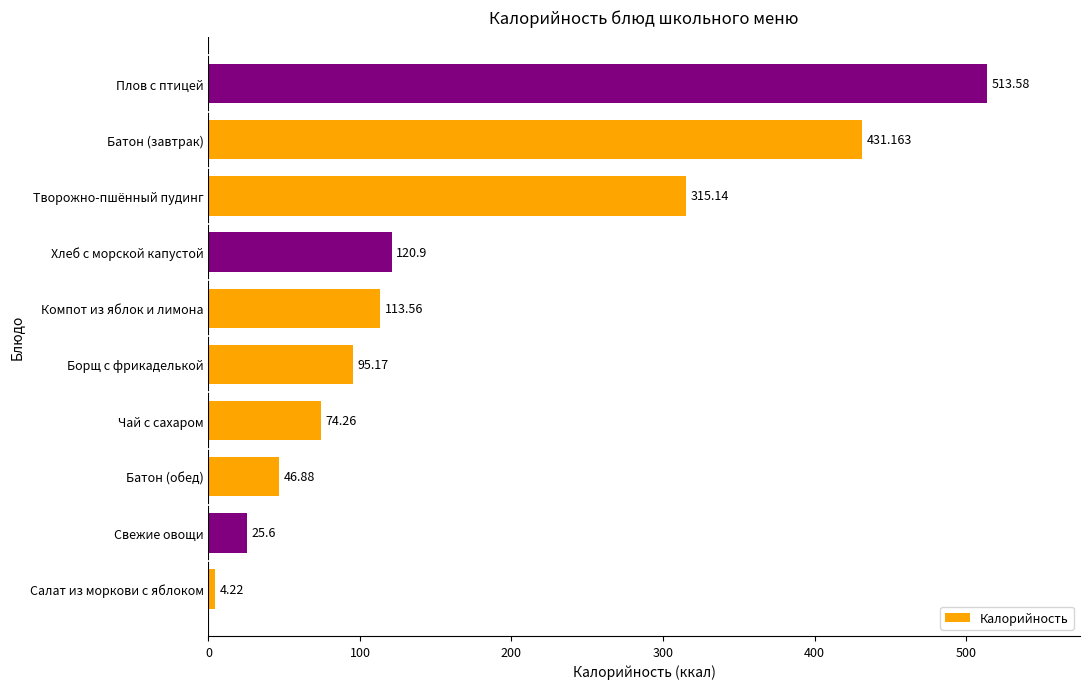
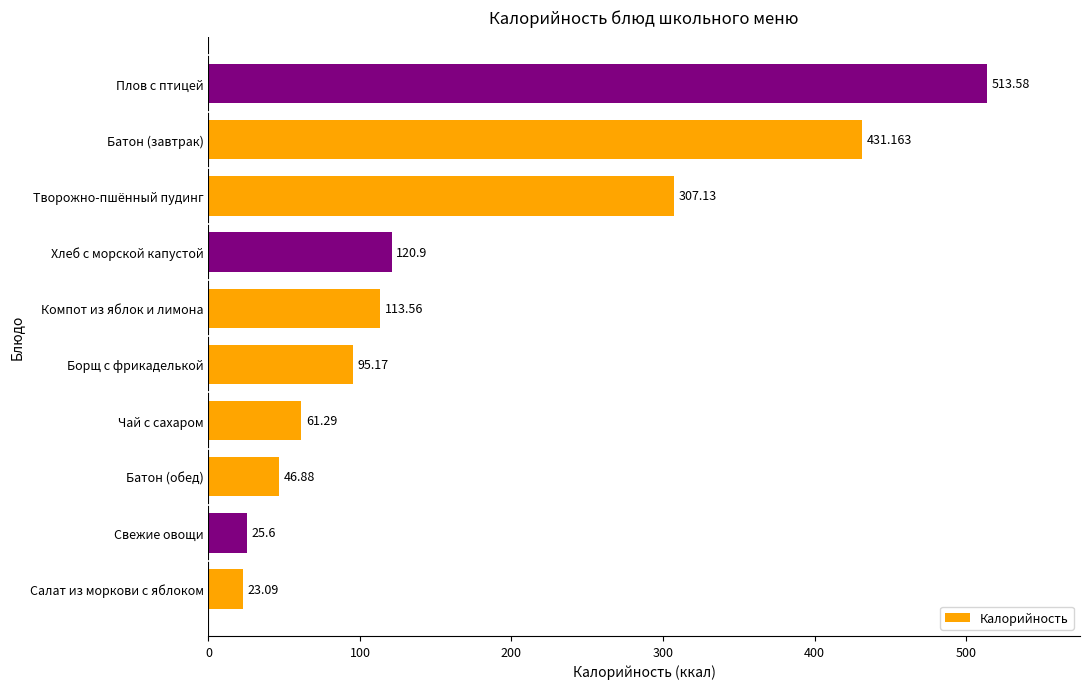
Творожно-пшённый пудинг: 315.14 -> 307.13
Чай с сахаром: 74.26 -> 61.29
Салат из моркови с яблоком: 4.22 -> 23.09
